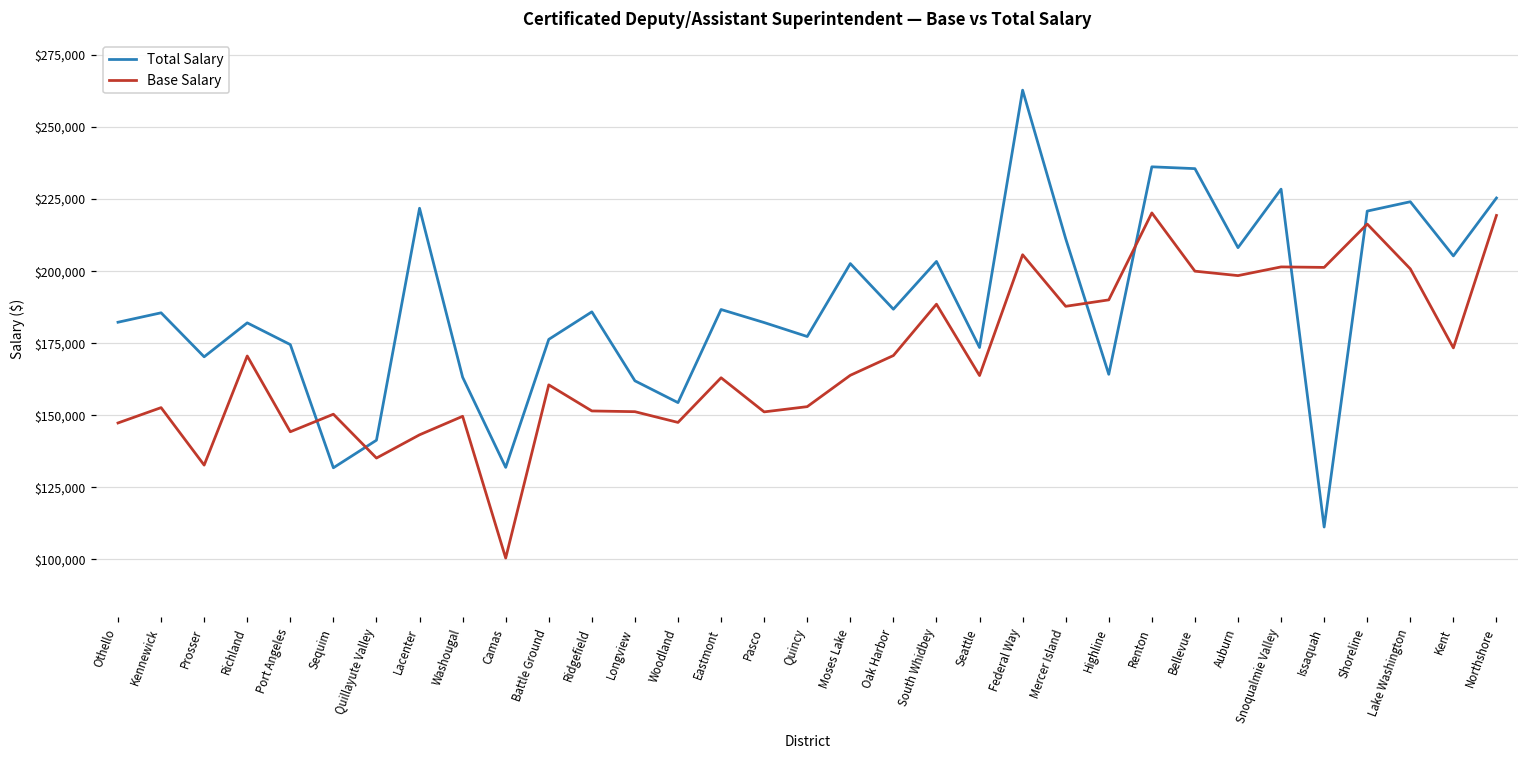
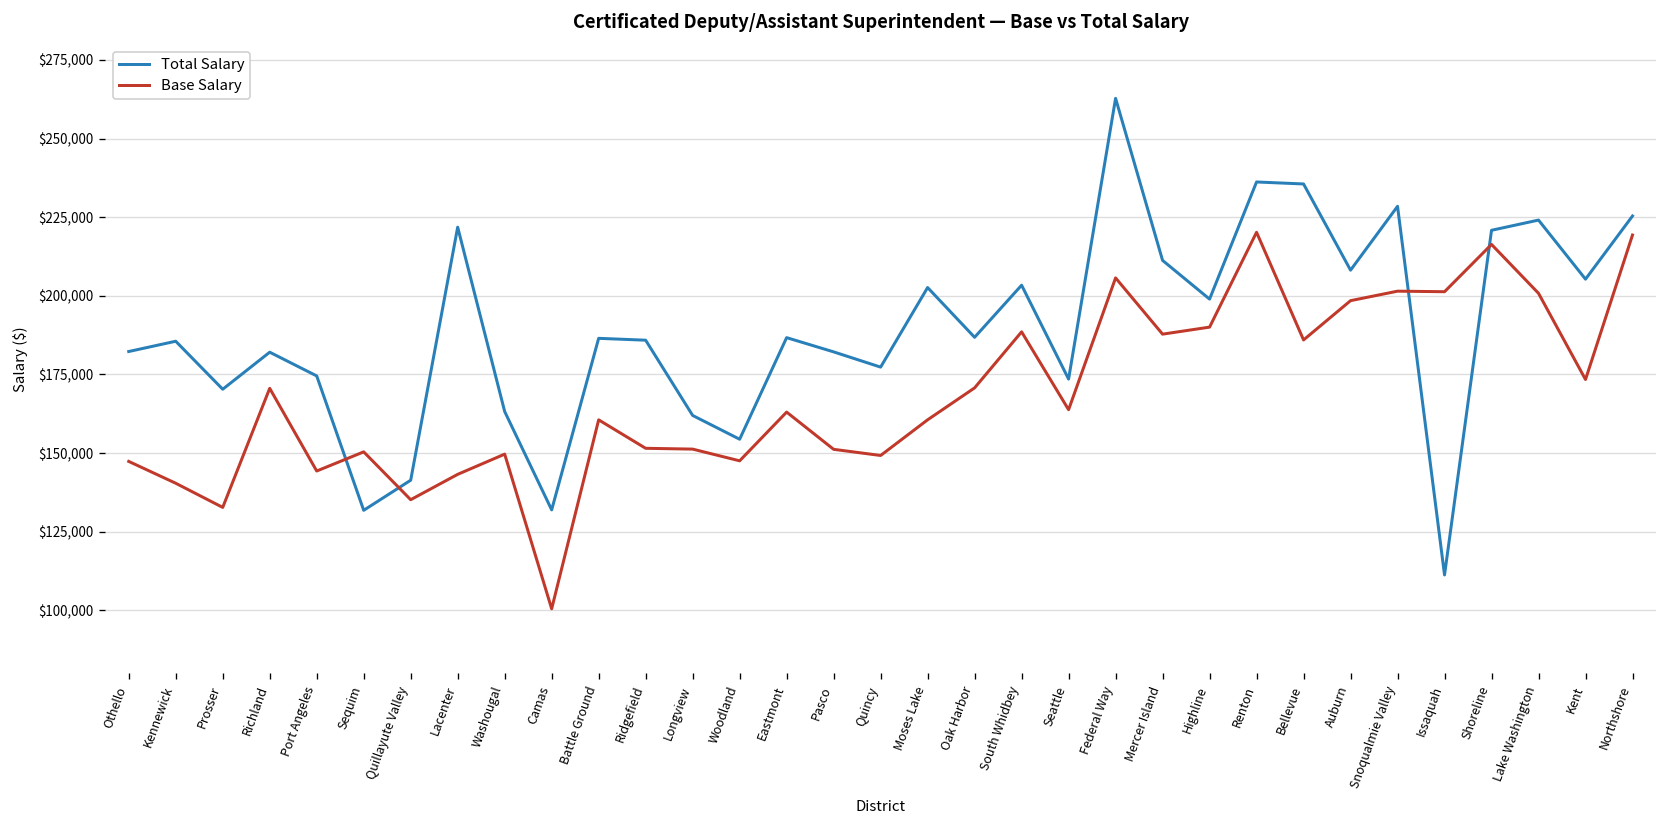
Base Salary, Kennewick: $153,000 -> $140,000
Total Salary, Battle Ground: $176,000 -> $186,000
Base Salary, Quincy: $153,000 -> $149,000
Base Salary, Moses Lake: $164,000 -> $161,000
Total Salary, Highline: $164,000 -> $199,000
Base Salary, Bellevue: $200,000 -> $186,000
